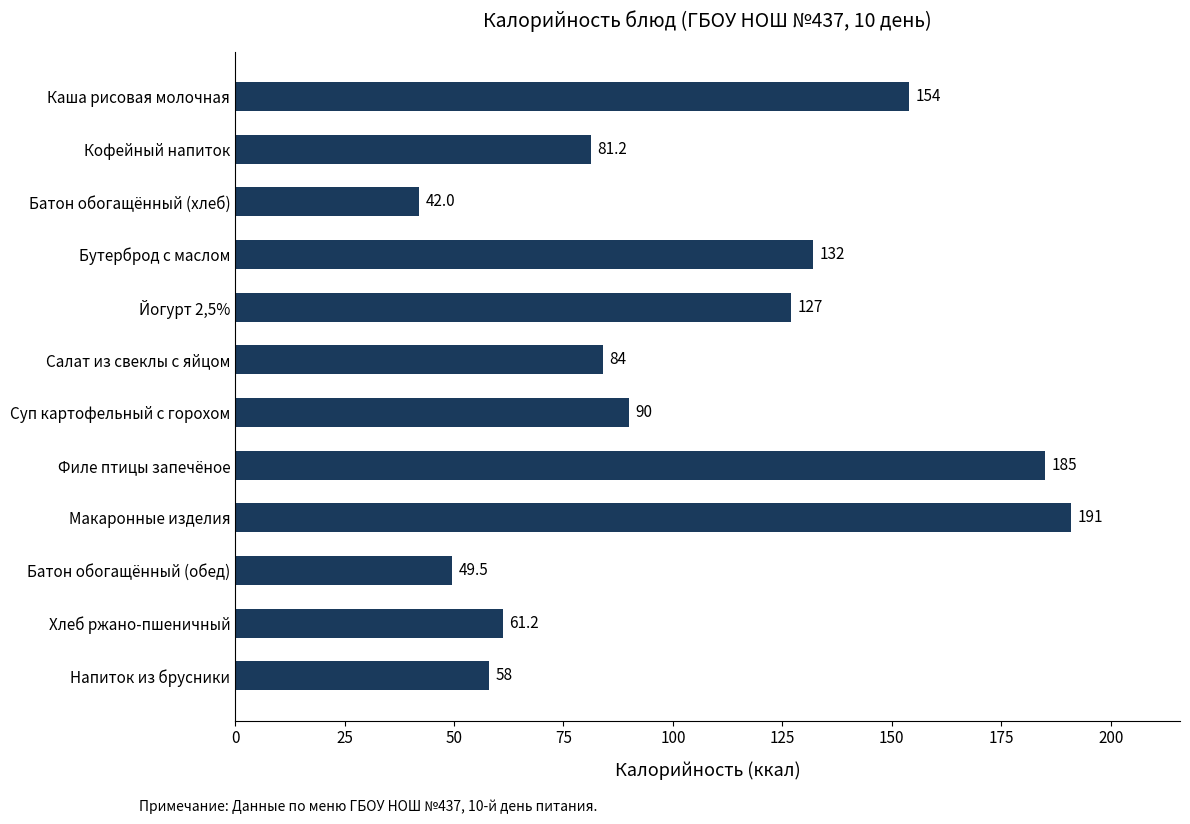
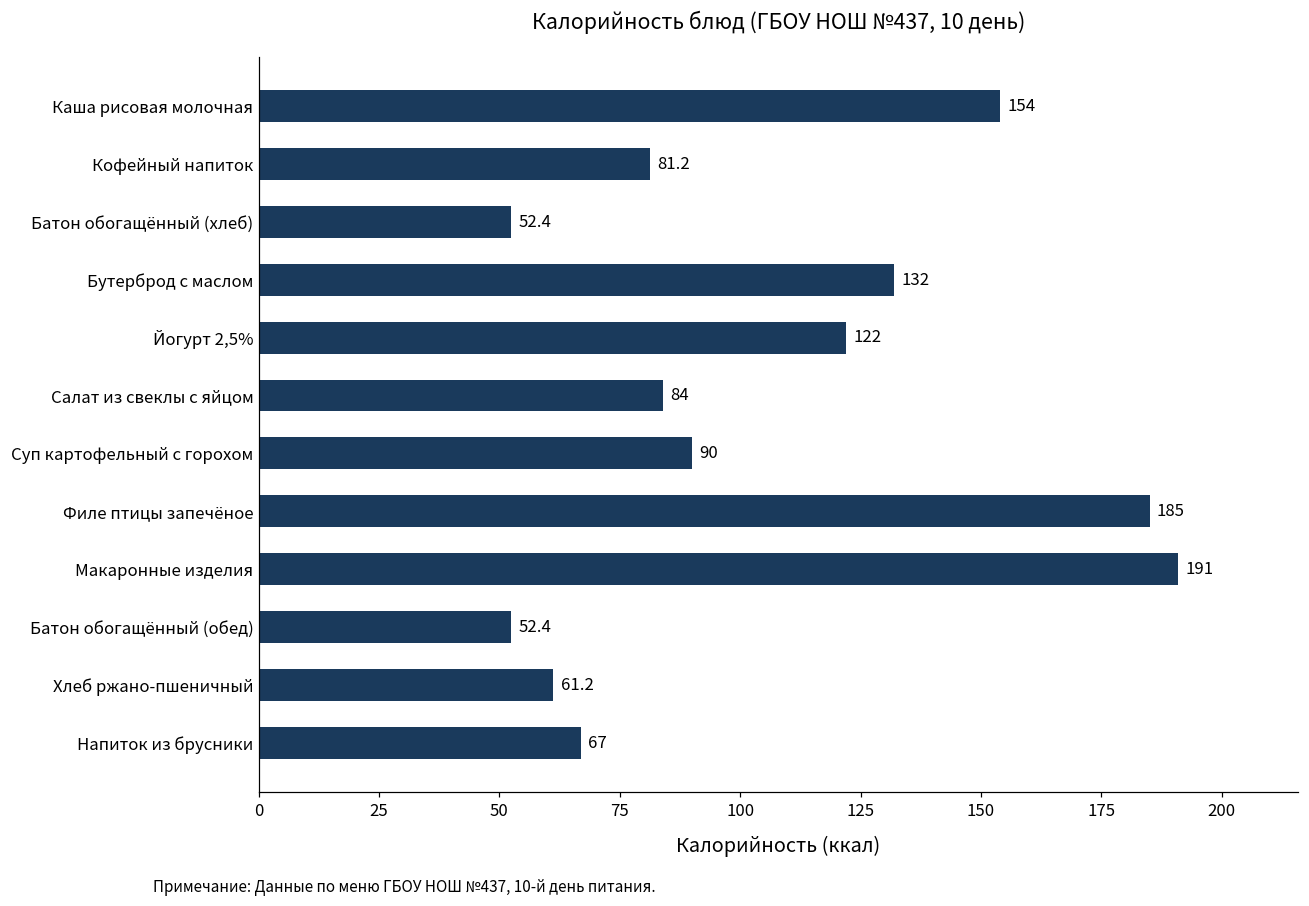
Батон обогащённый (хлеб): 42.0 -> 52.4
Йогурт 2,5%: 127 -> 122
Батон обогащённый (обед): 49.5 -> 52.4
Напиток из брусники: 58 -> 67
